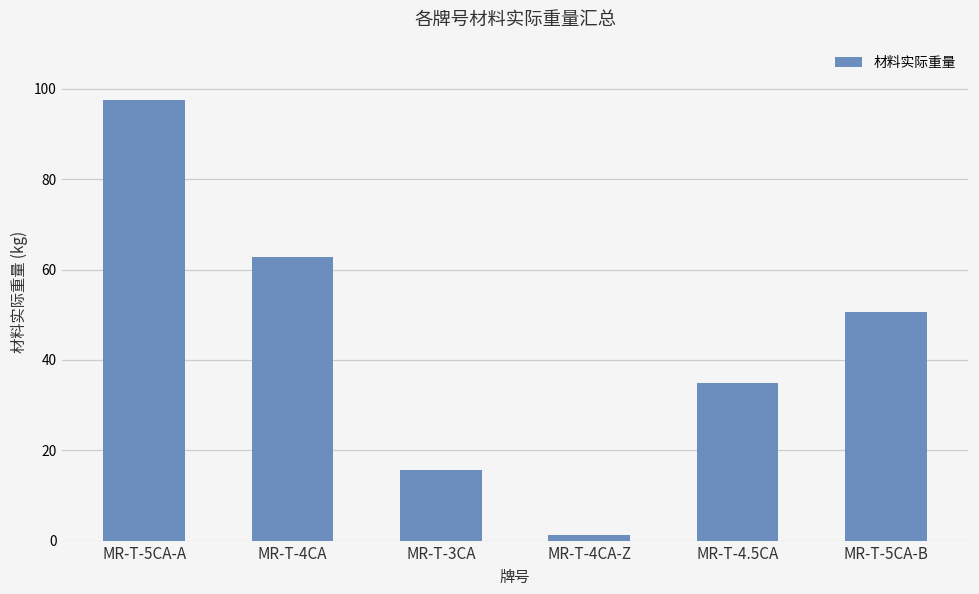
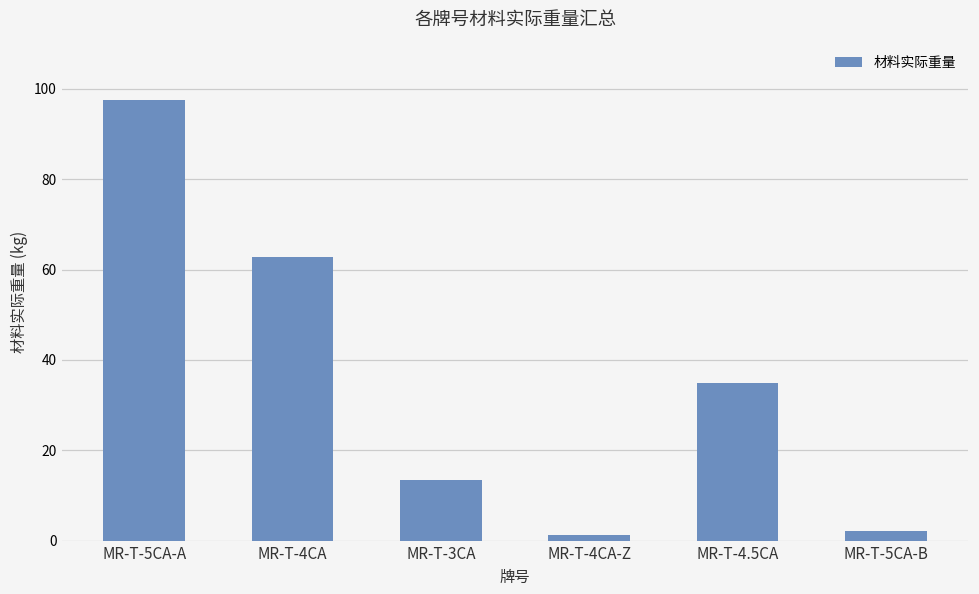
MR-T-3CA: 16 -> 14
MR-T-5CA-B: 51 -> 2
